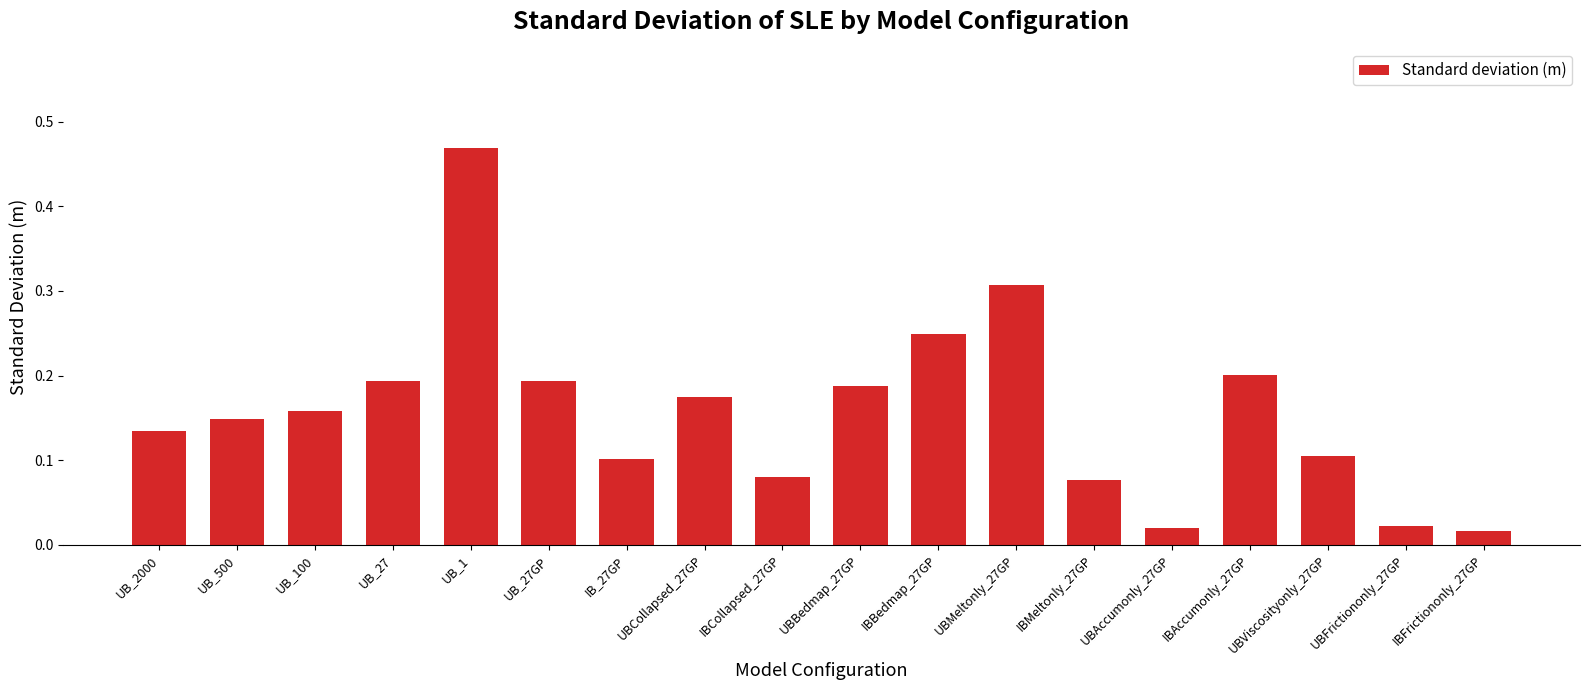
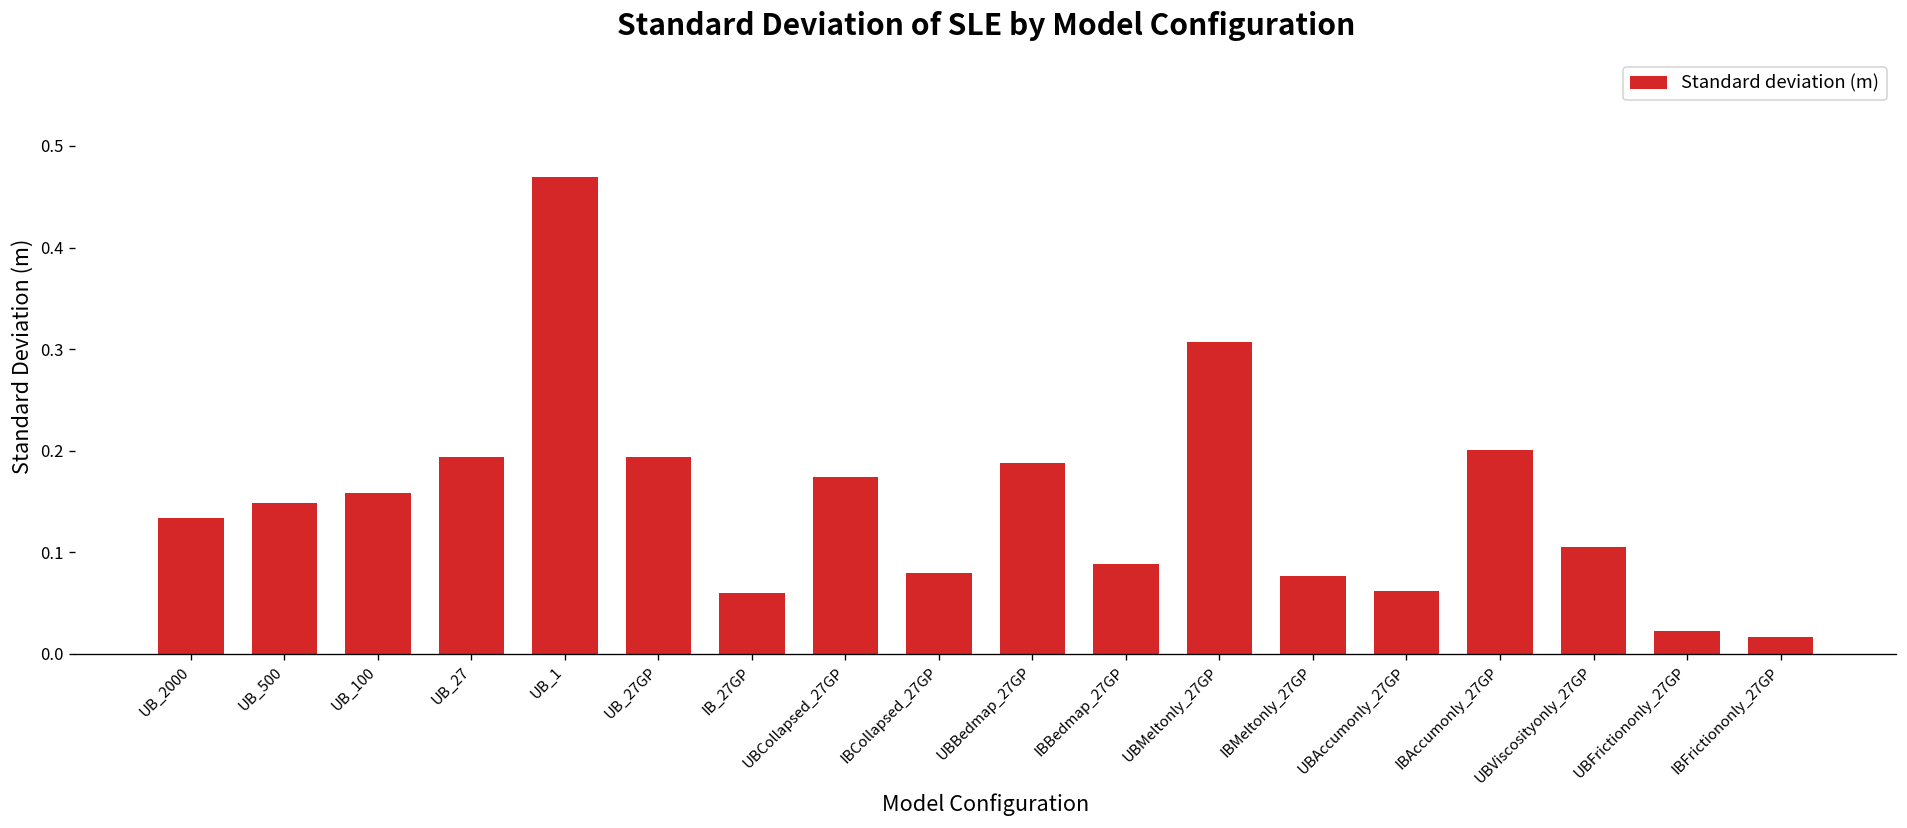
IB_27GP: 0.10 -> 0.06
IBBedmap_27GP: 0.25 -> 0.09
UBAccumonly_27GP: 0.02 -> 0.06
